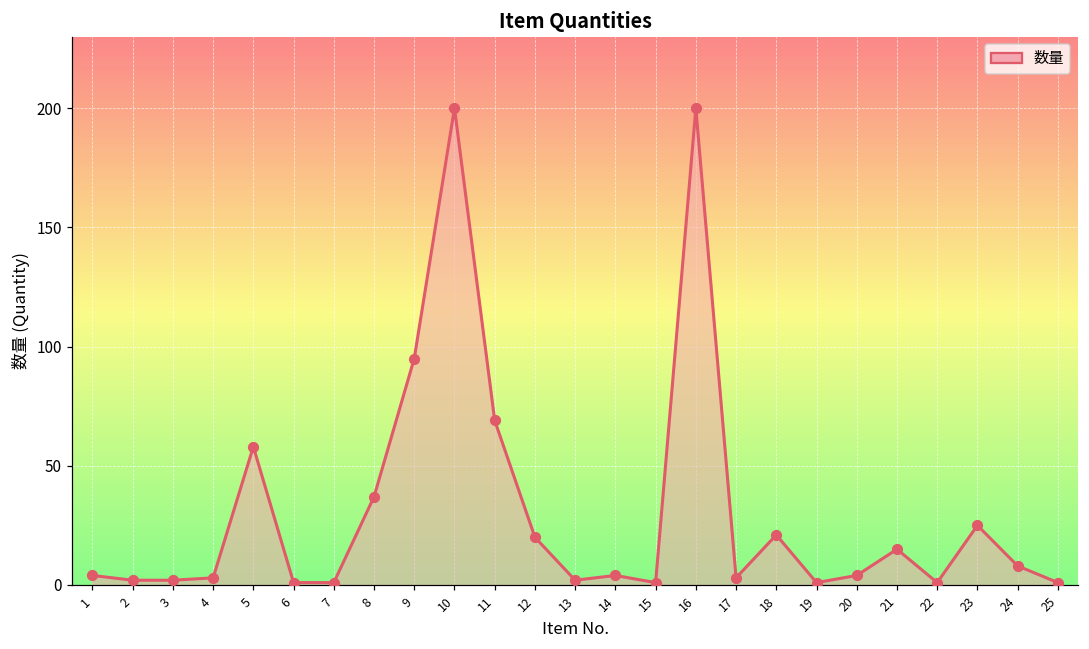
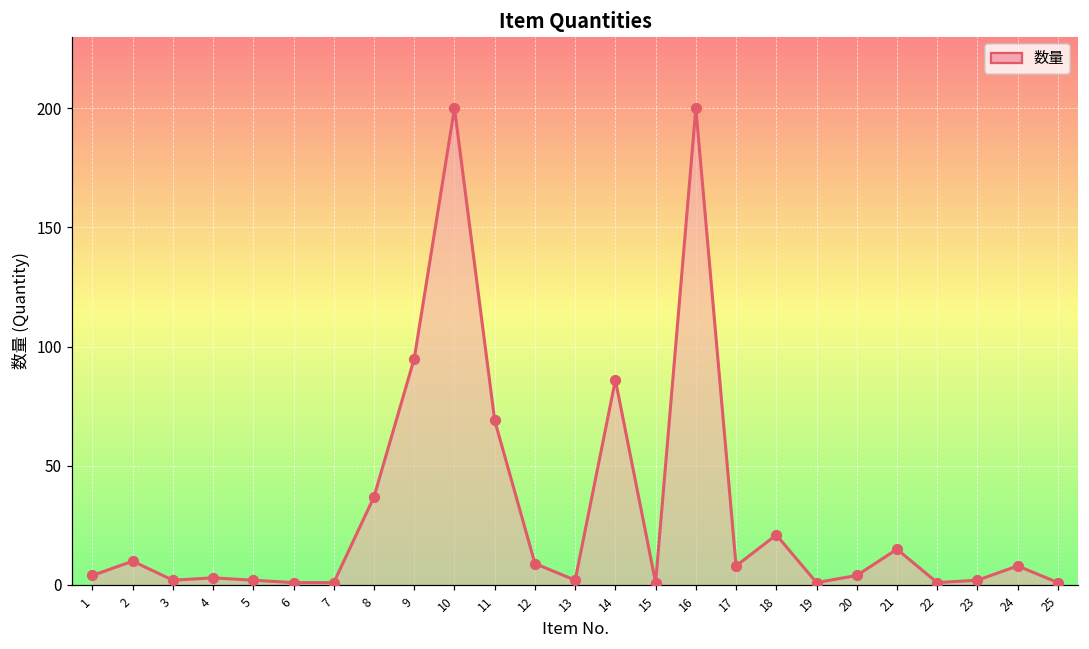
2: 2 -> 10
5: 58 -> 2
12: 20 -> 9
14: 4 -> 86
17: 3 -> 8
23: 25 -> 2
